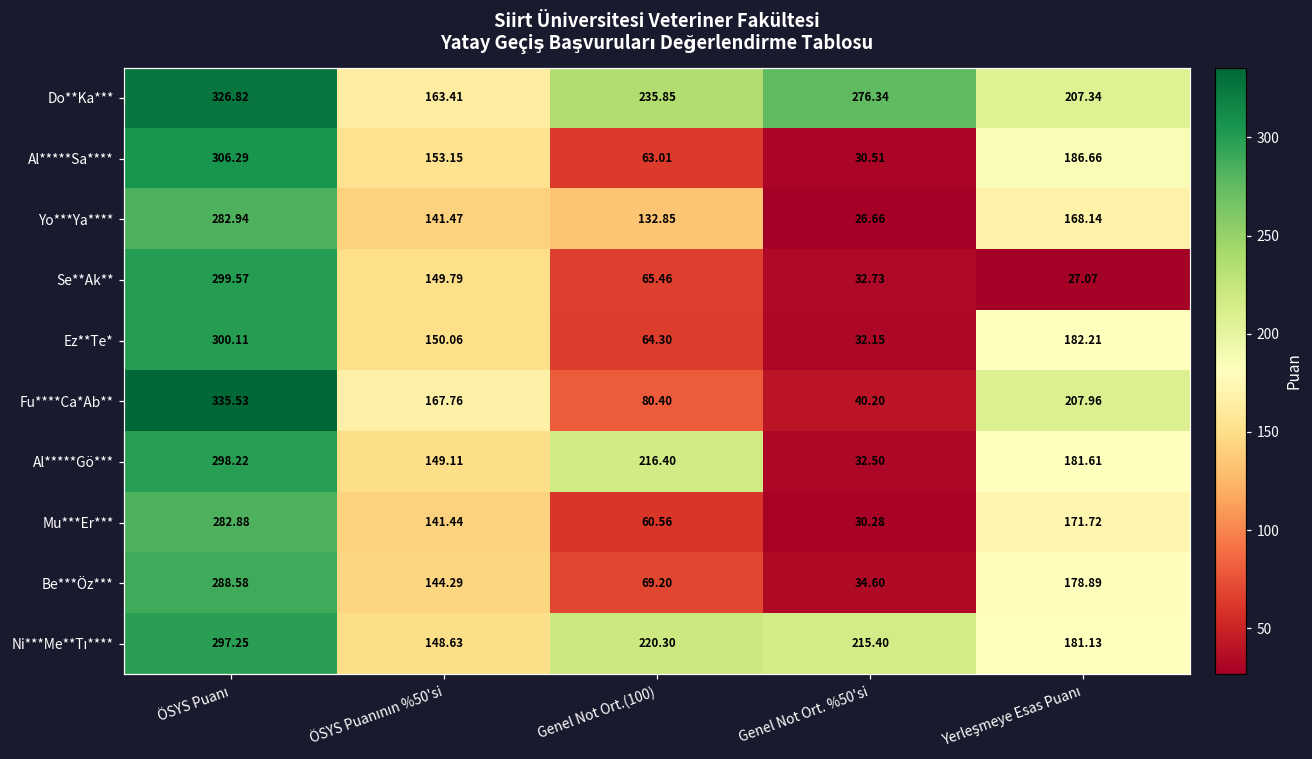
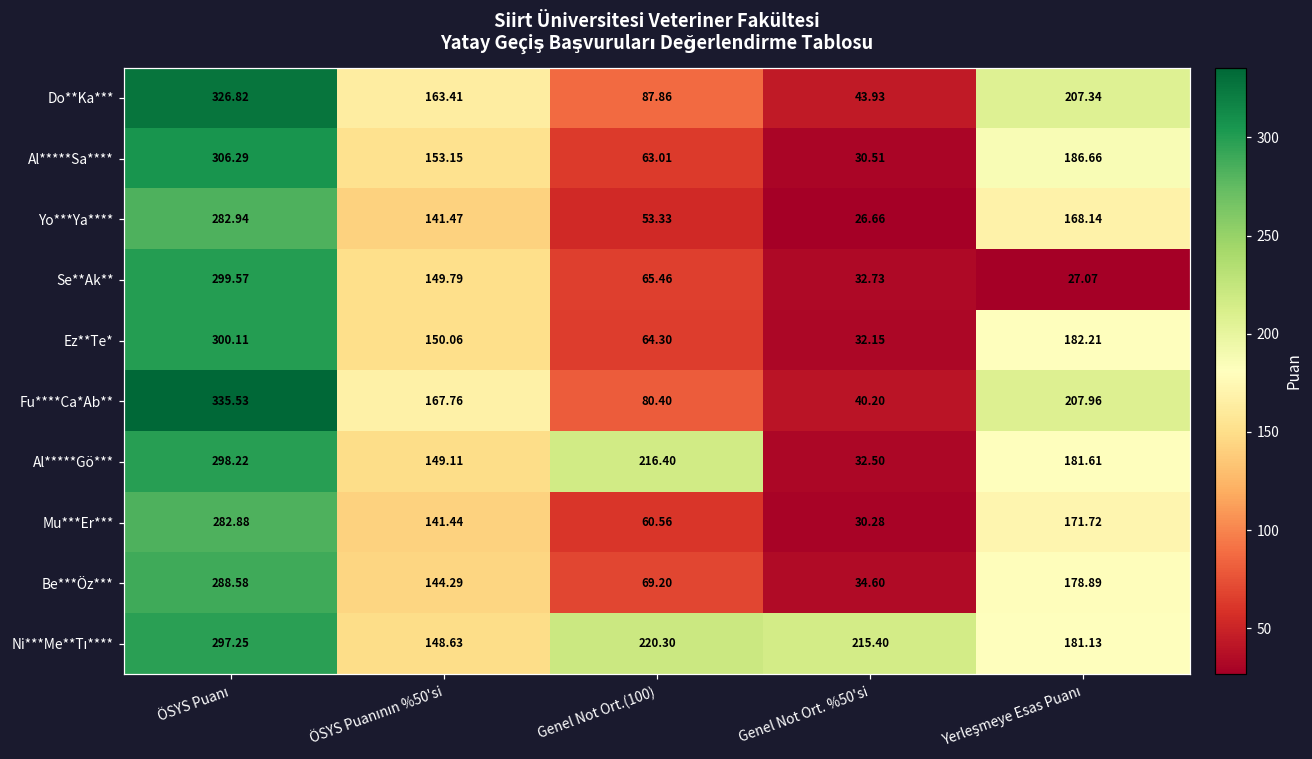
Do**Ka***, Genel Not Ort.(100): 235.85 -> 87.86
Do**Ka***, Genel Not Ort. %50'si: 276.34 -> 43.93
Yo***Ya****, Genel Not Ort.(100): 132.85 -> 53.33
